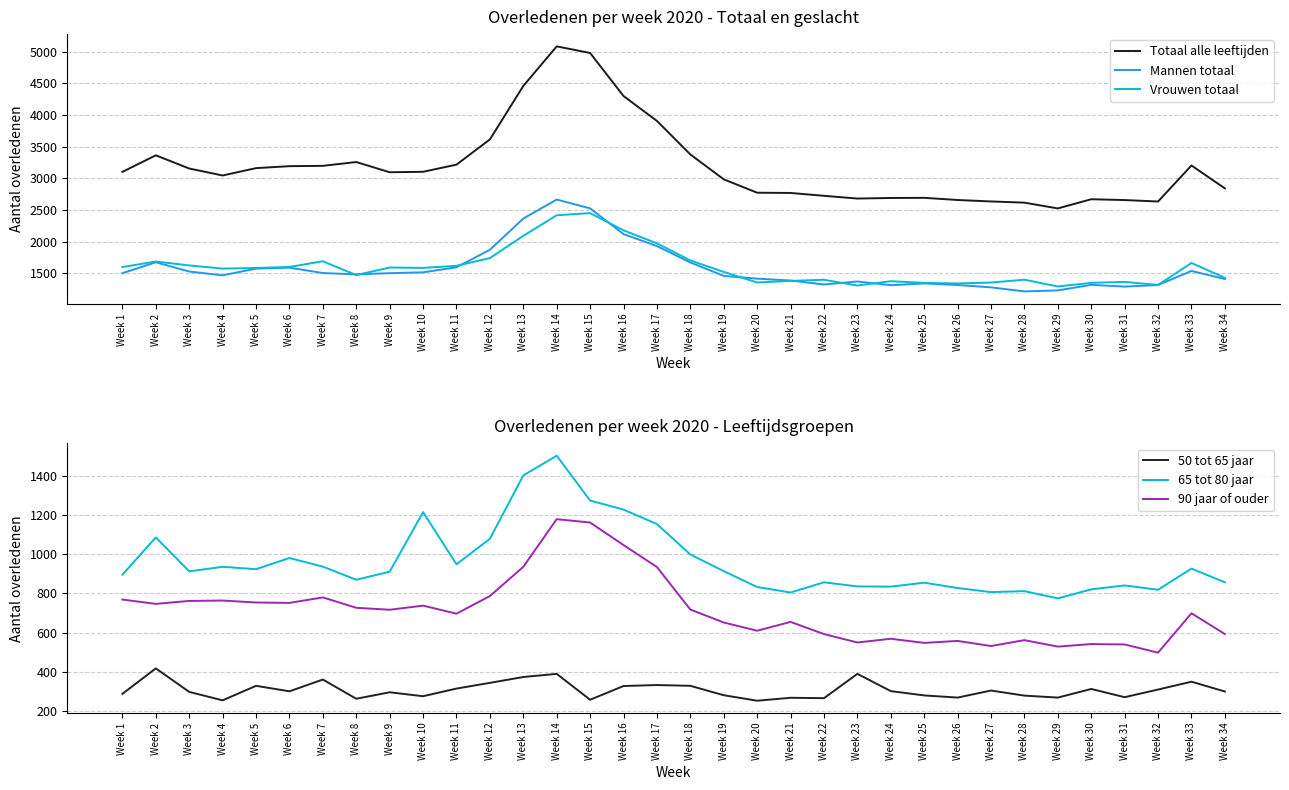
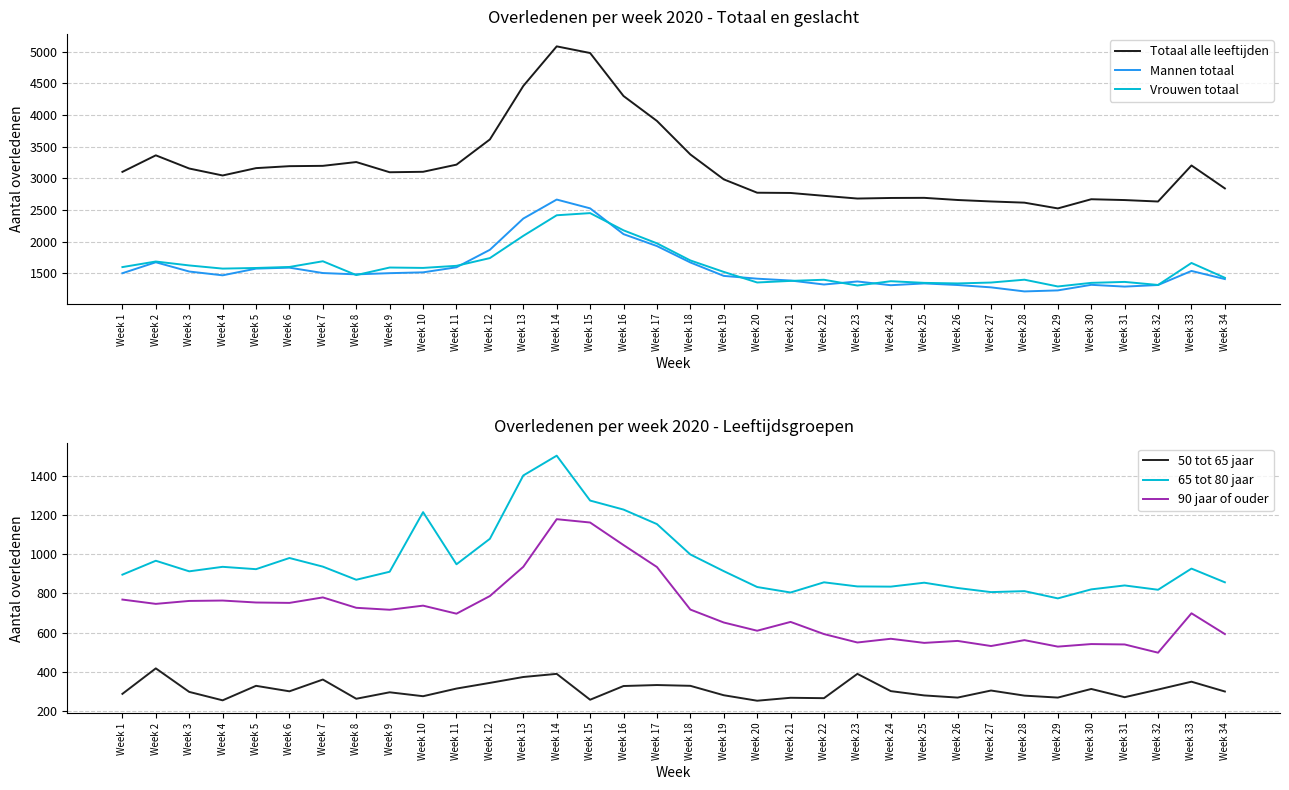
Overledenen per week 2020 - Leeftijdsgroepen, 65 tot 80 jaar, Week 2: 1090 -> 970
